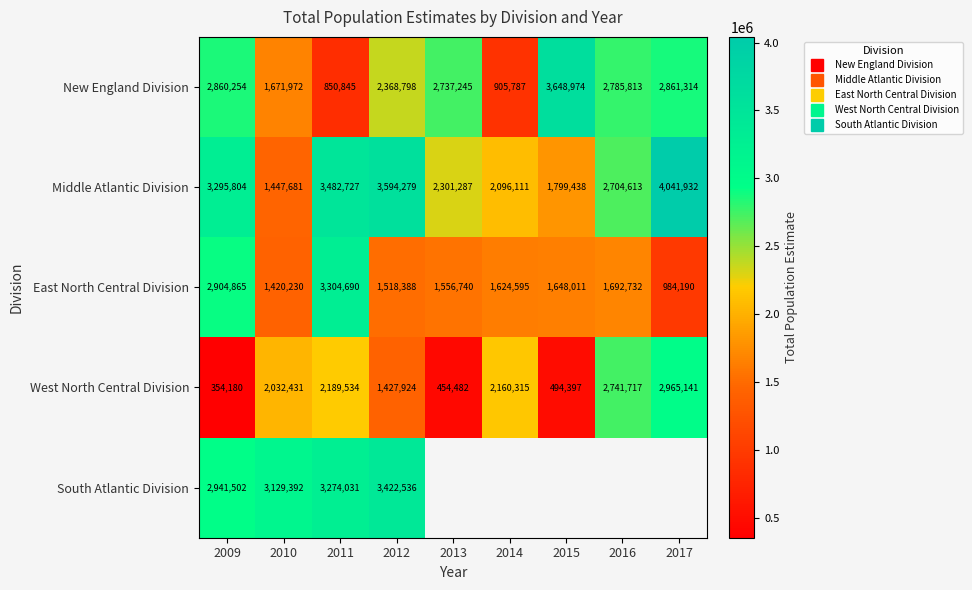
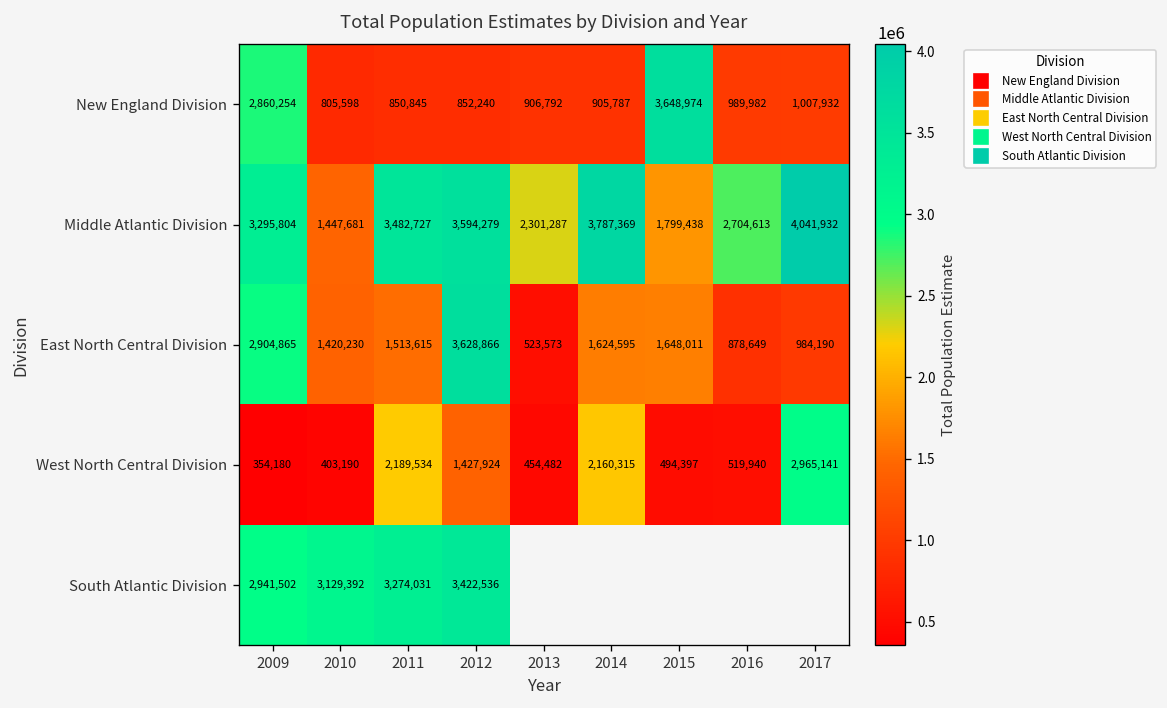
New England Division, 2010: 1,671,972 -> 805,598
New England Division, 2012: 2,368,798 -> 852,240
New England Division, 2013: 2,737,245 -> 906,792
New England Division, 2016: 2,785,813 -> 989,982
New England Division, 2017: 2,861,314 -> 1,007,932
Middle Atlantic Division, 2014: 2,096,111 -> 3,787,369
East North Central Division, 2011: 3,304,690 -> 1,513,615
East North Central Division, 2012: 1,518,388 -> 3,628,866
East North Central Division, 2013: 1,556,740 -> 523,573
East North Central Division, 2016: 1,692,732 -> 878,649
West North Central Division, 2010: 2,032,431 -> 403,190
West North Central Division, 2016: 2,741,717 -> 519,940
